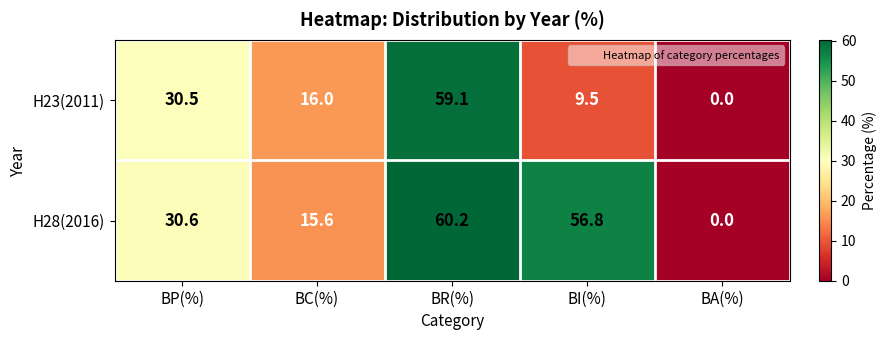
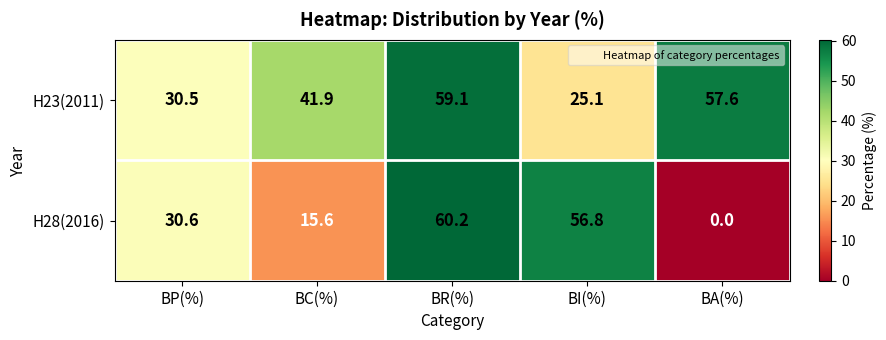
H23(2011), BC(%): 16.0 -> 41.9
H23(2011), BI(%): 9.5 -> 25.1
H23(2011), BA(%): 0.0 -> 57.6
